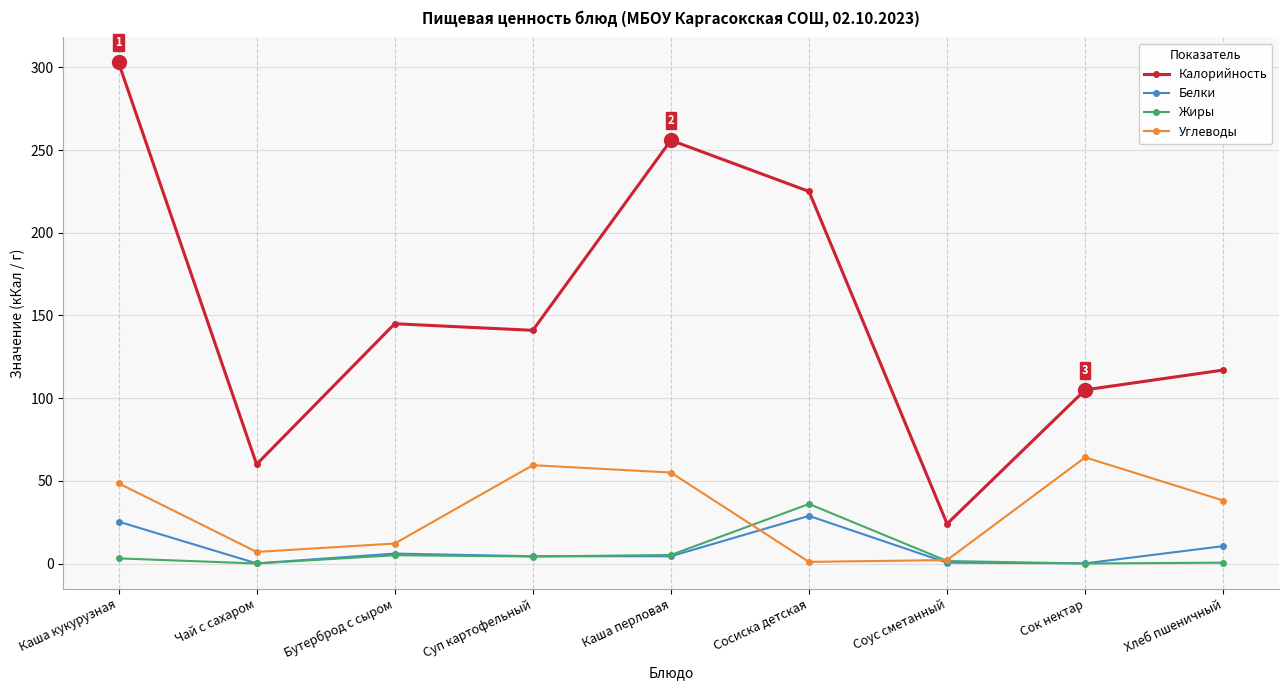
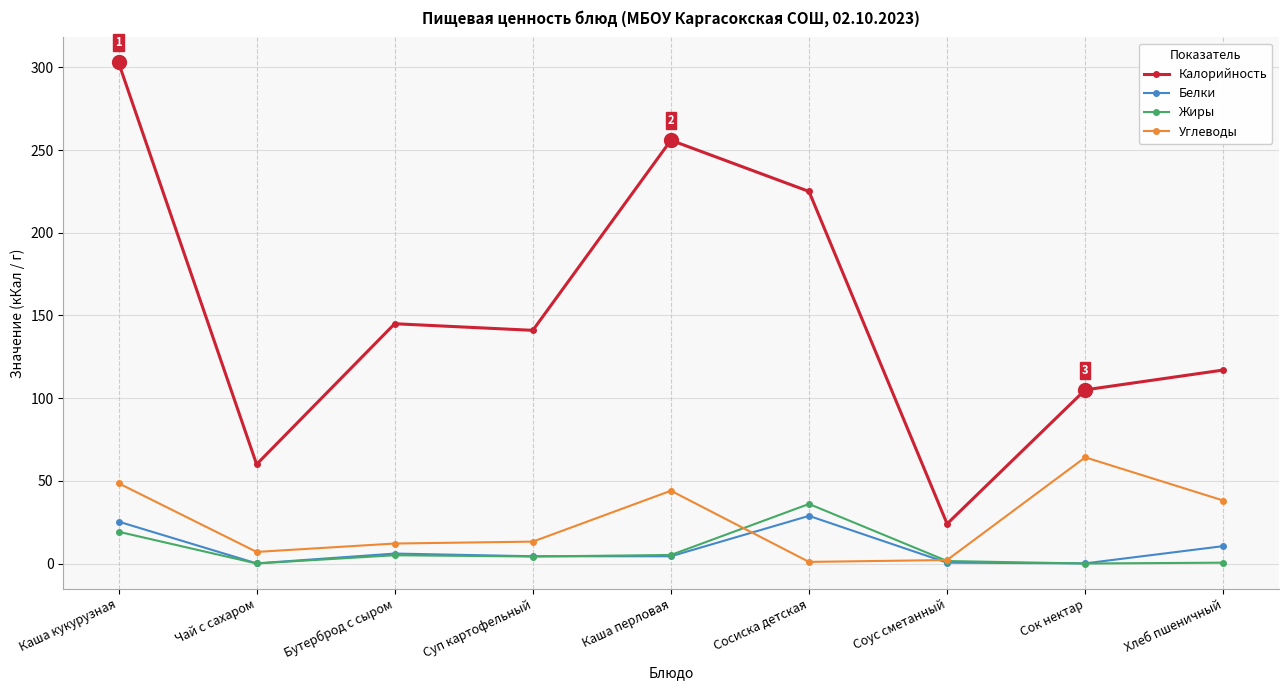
Жиры, Каша кукурузная: 3 -> 19
Углеводы, Суп картофельный: 59 -> 13
Углеводы, Каша перловая: 55 -> 44
